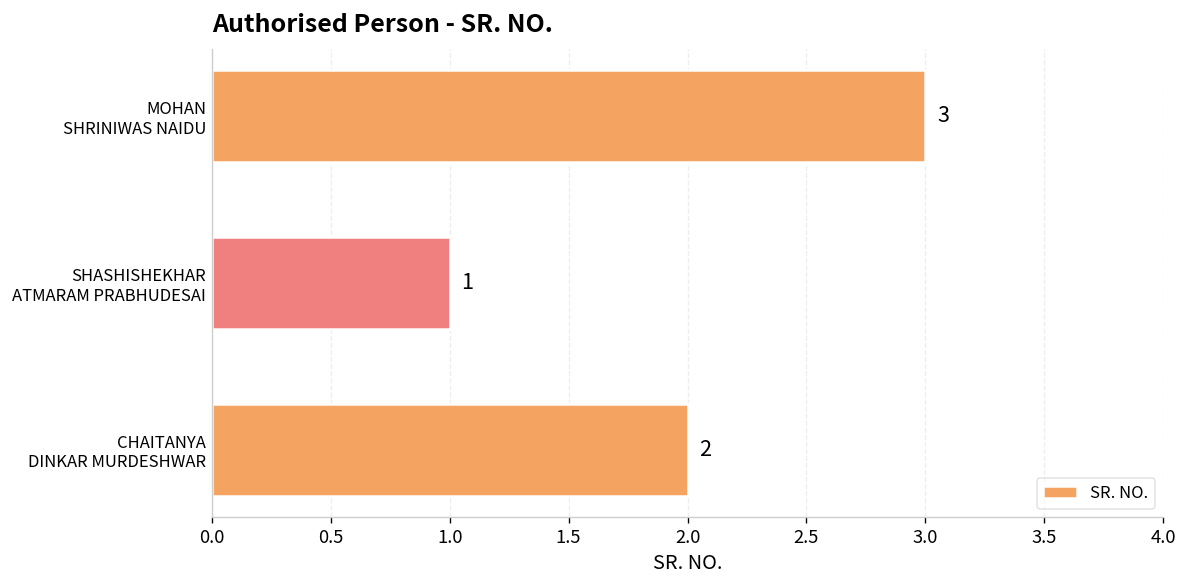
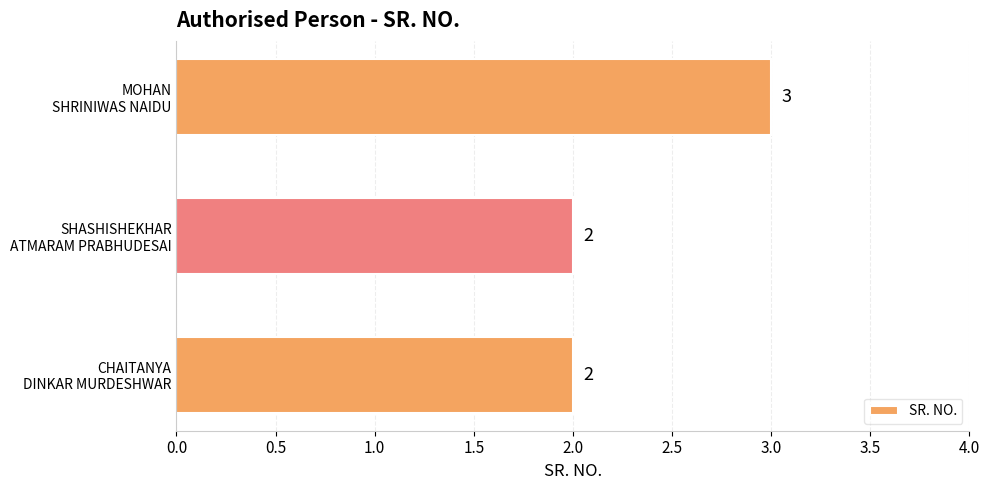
SHASHISHEKHAR ATMARAM PRABHUDESAI: 1 -> 2
